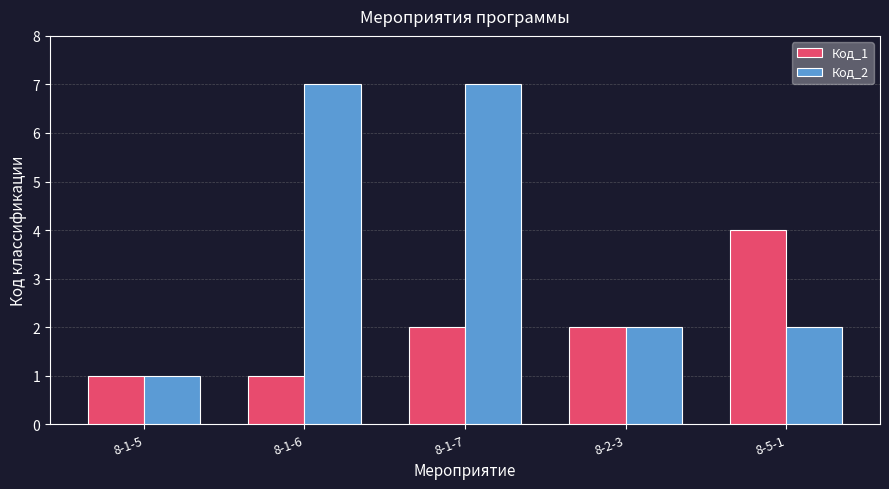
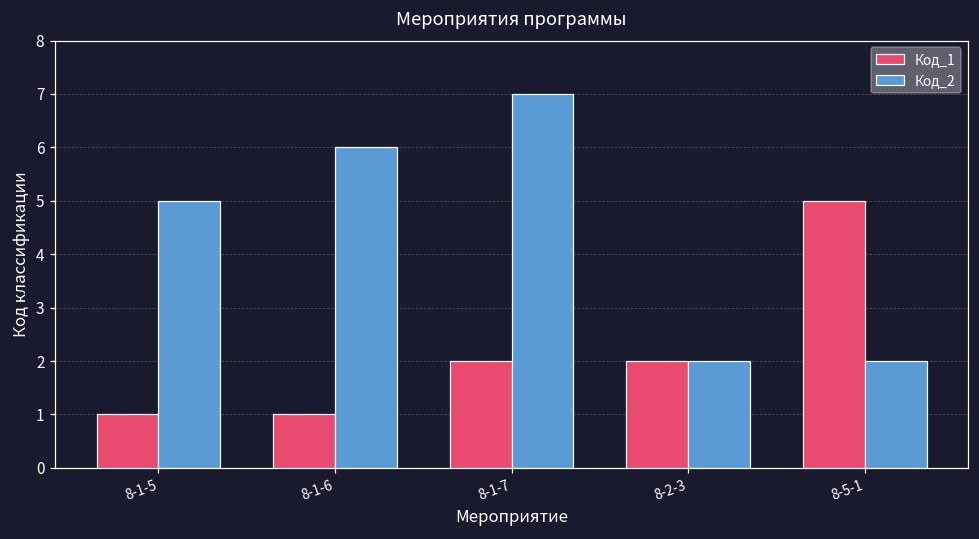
Код_2, 8-1-5: 1 -> 5
Код_2, 8-1-6: 7 -> 6
Код_1, 8-5-1: 4 -> 5
